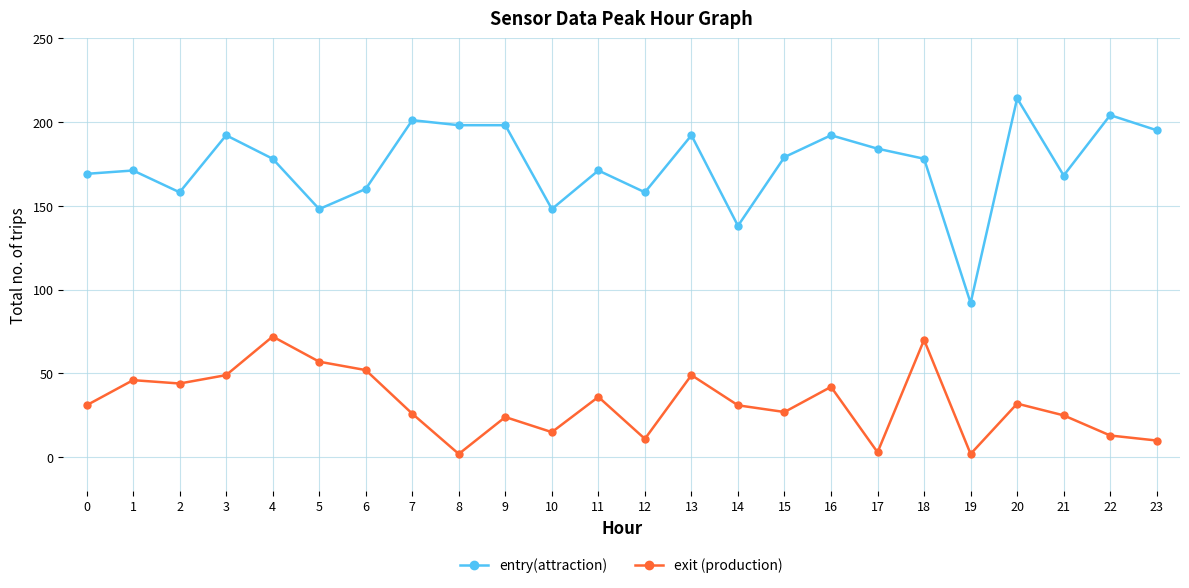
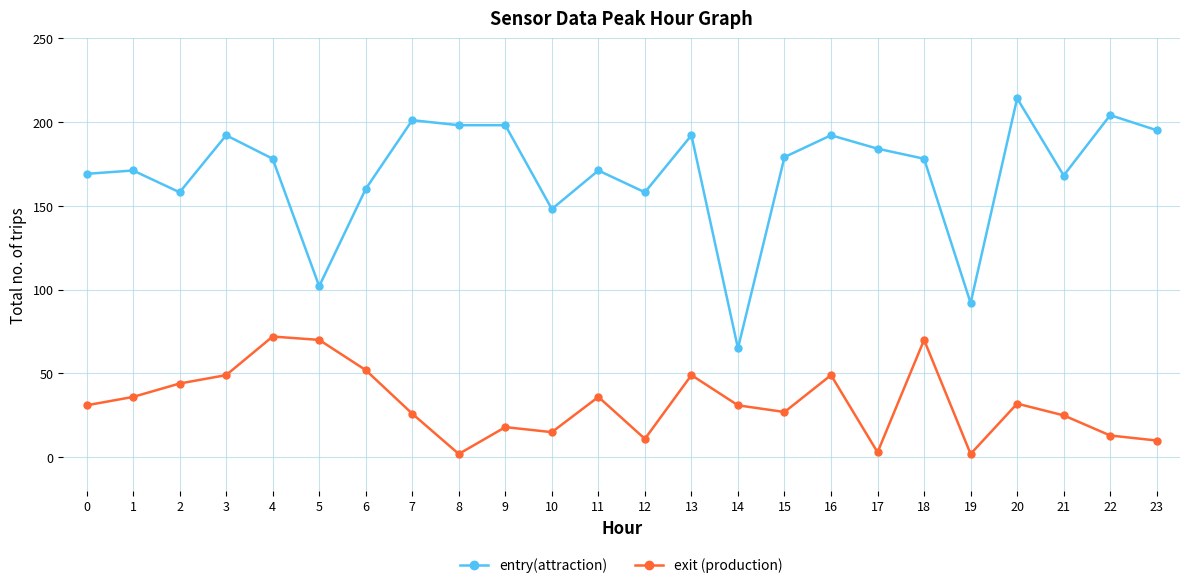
exit (production), 1: 46 -> 36
entry(attraction), 5: 148 -> 102
exit (production), 5: 57 -> 70
exit (production), 9: 24 -> 18
entry(attraction), 14: 138 -> 65
exit (production), 16: 42 -> 49
